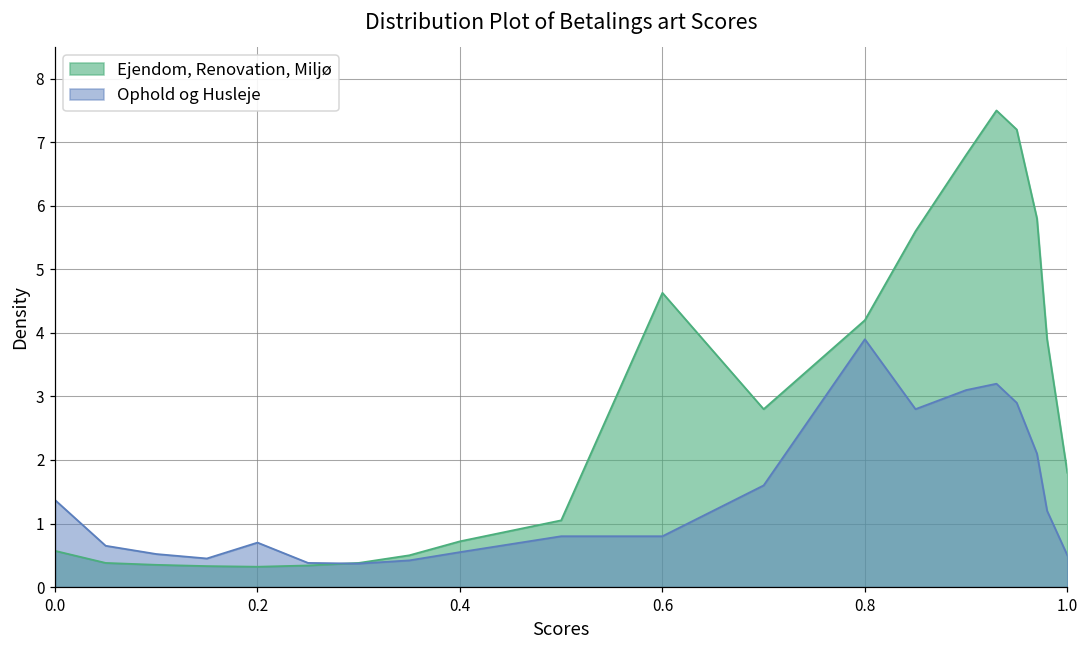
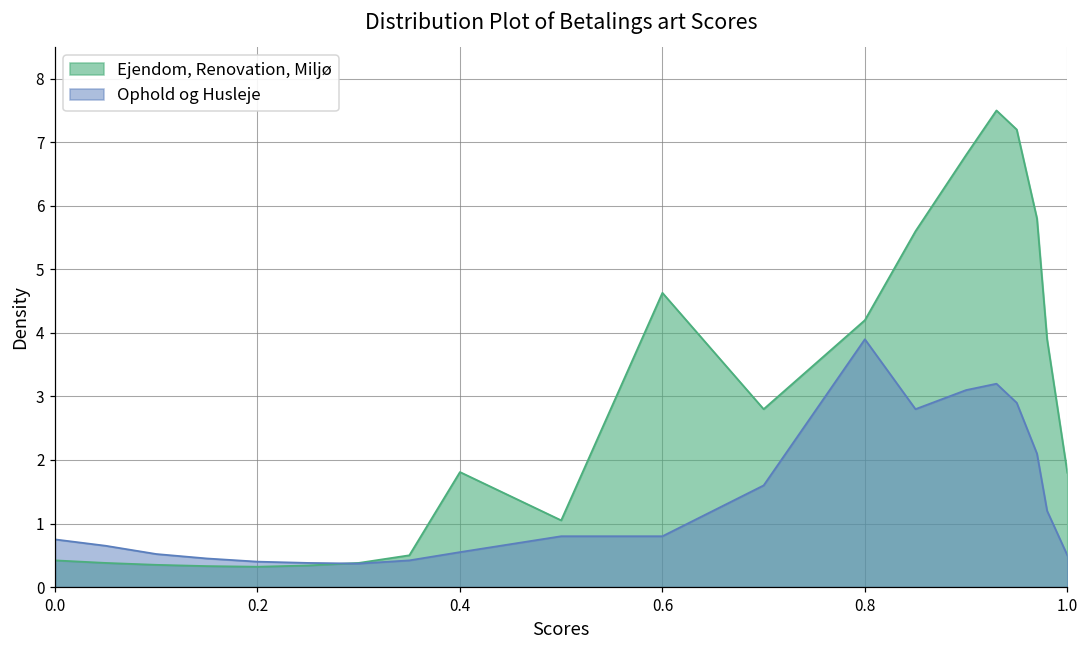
Ejendom, Renovation, Miljø, 0.0: 0.6 -> 0.4
Ophold og Husleje, 0.0: 1.4 -> 0.8
Ophold og Husleje, 0.2: 0.7 -> 0.4
Ejendom, Renovation, Miljø, 0.4: 0.7 -> 1.8
